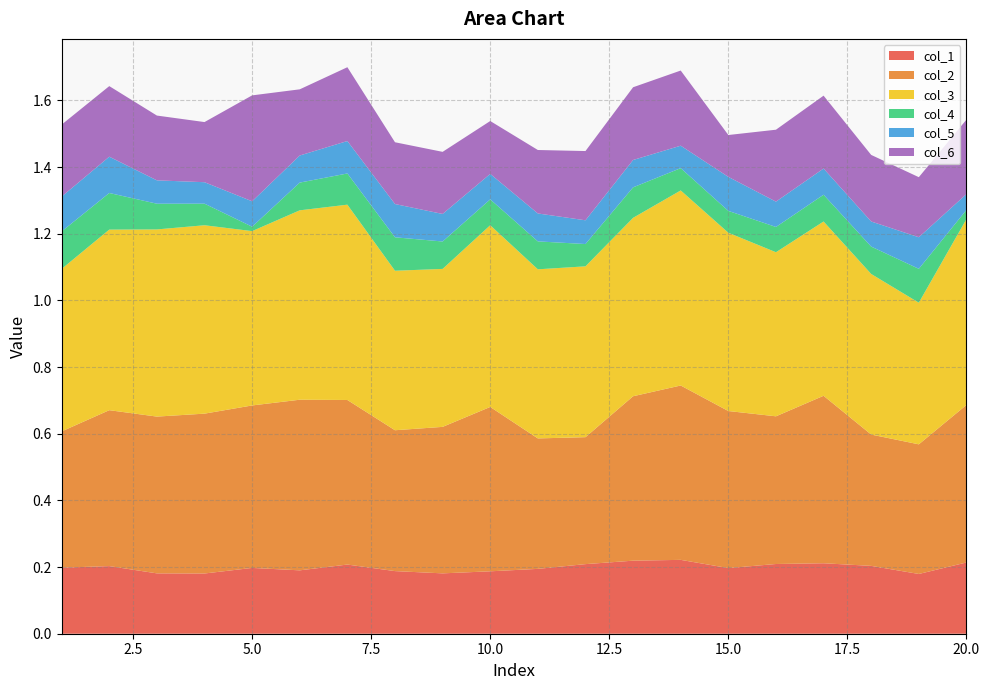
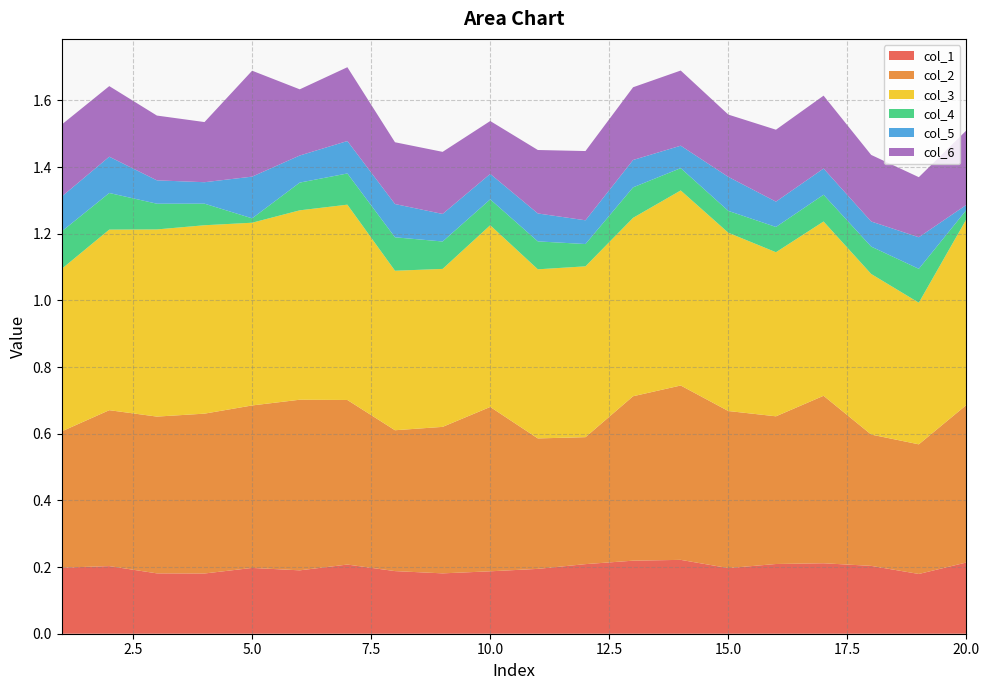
col_3, 5.0: 0.52 -> 0.55
col_5, 5.0: 0.08 -> 0.13
col_6, 15.0: 0.13 -> 0.19
col_5, 20.0: 0.05 -> 0.02
